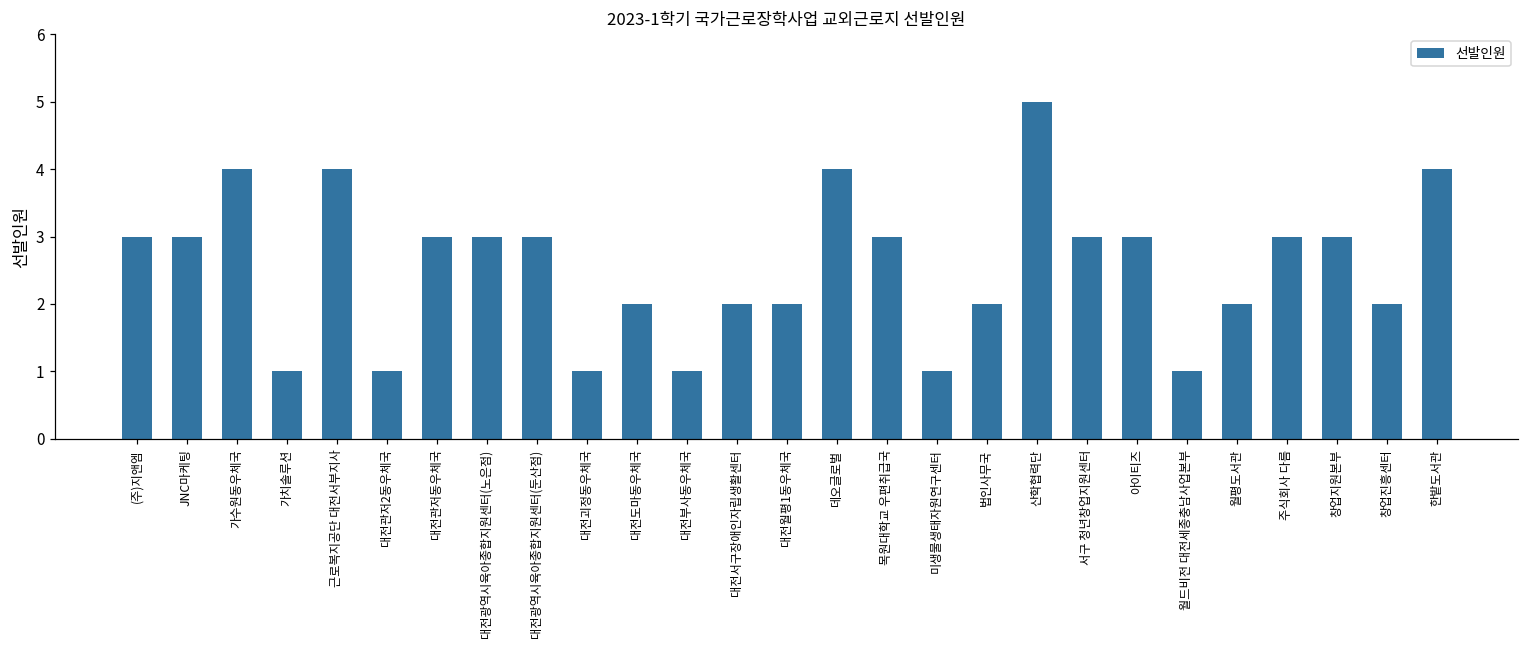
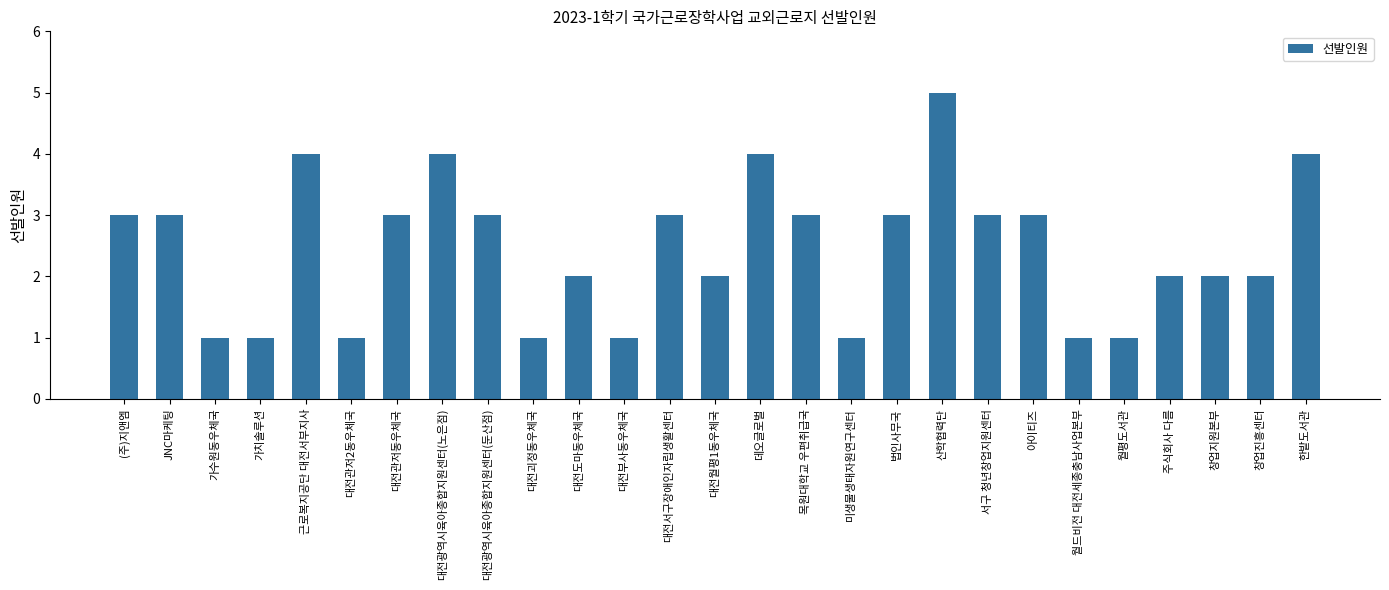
가수원동우체국: 4 -> 1
대전광역시육아종합지원센터(노은점): 3 -> 4
대전서구장애인자립생활센터: 2 -> 3
법인사무국: 2 -> 3
월평도서관: 2 -> 1
주식회사 다름: 3 -> 2
창업지원본부: 3 -> 2
